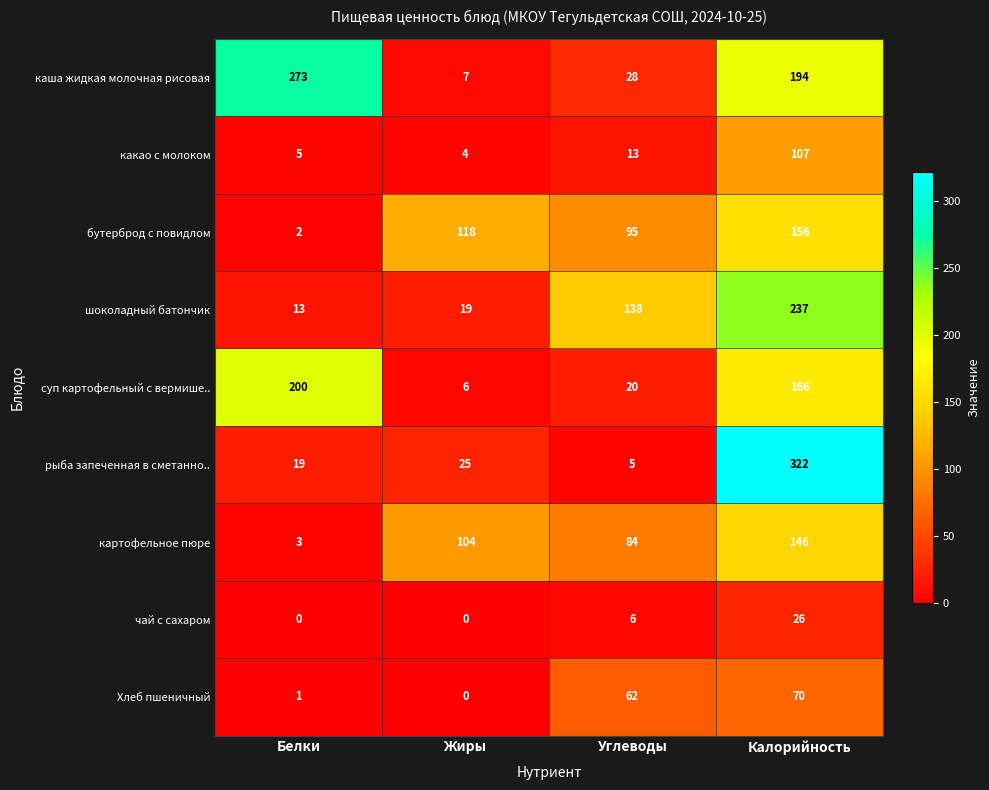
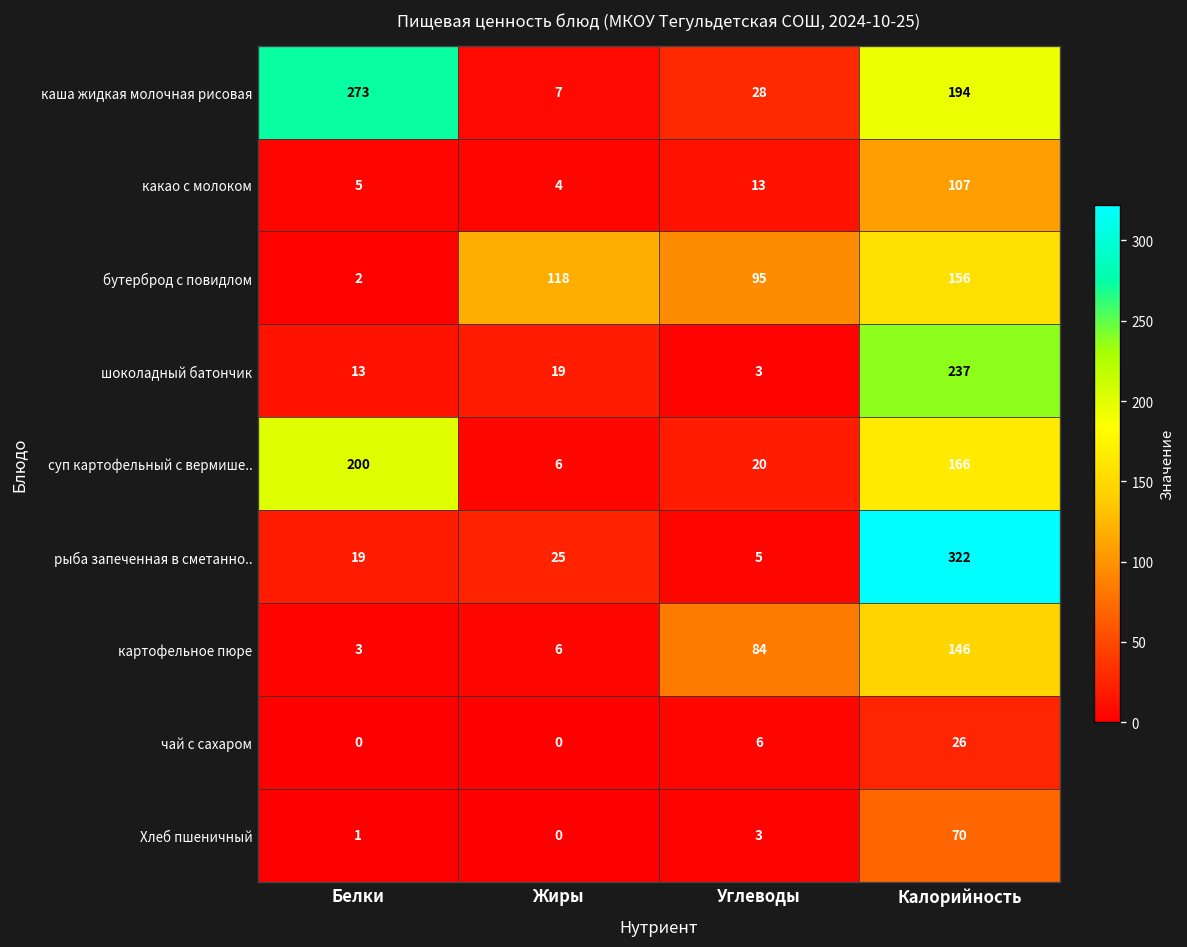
шоколадный батончик, Углеводы: 138 -> 3
картофельное пюре, Жиры: 104 -> 6
Хлеб пшеничный, Углеводы: 62 -> 3
